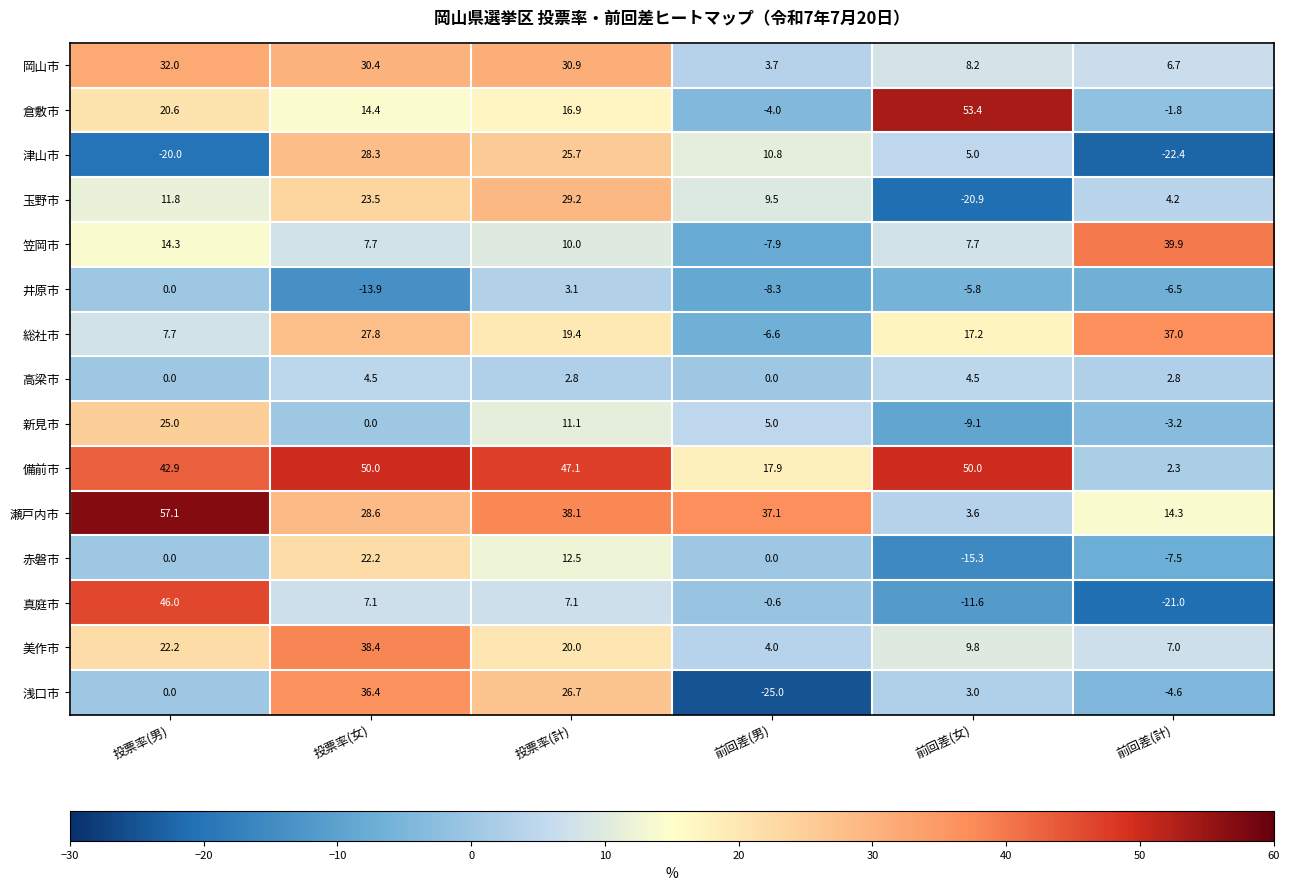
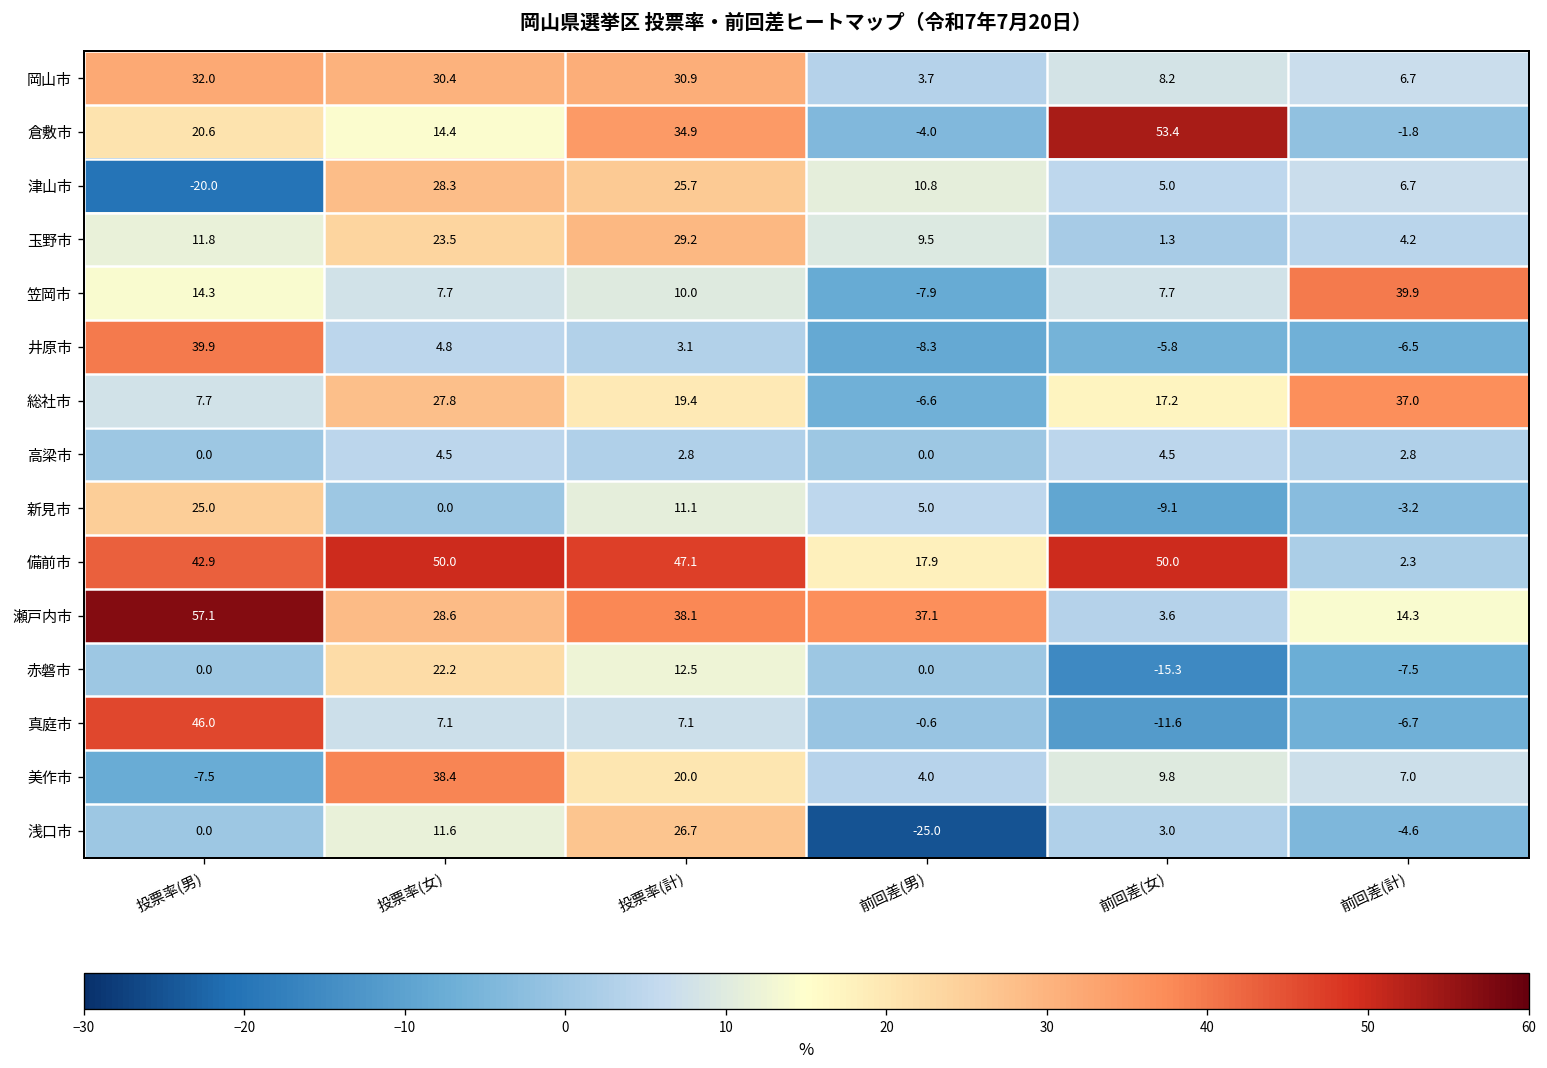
倉敷市, 投票率(計): 16.9 -> 34.9
津山市, 前回差(計): -22.4 -> 6.7
玉野市, 前回差(女): -20.9 -> 1.3
井原市, 投票率(男): 0.0 -> 39.9
井原市, 投票率(女): -13.9 -> 4.8
真庭市, 前回差(計): -21.0 -> -6.7
美作市, 投票率(男): 22.2 -> -7.5
浅口市, 投票率(女): 36.4 -> 11.6
